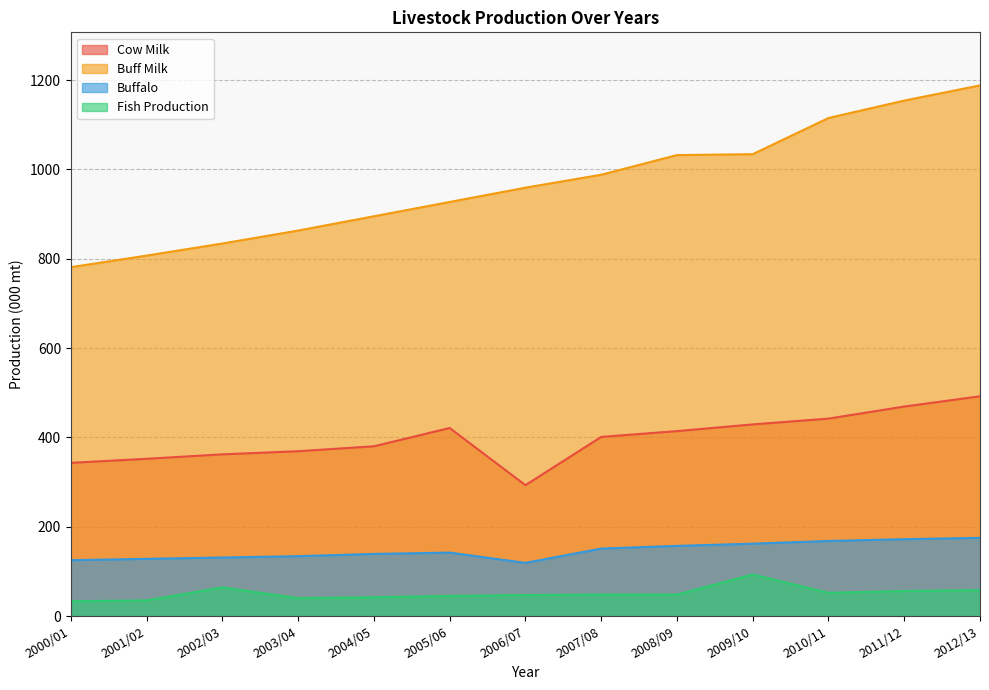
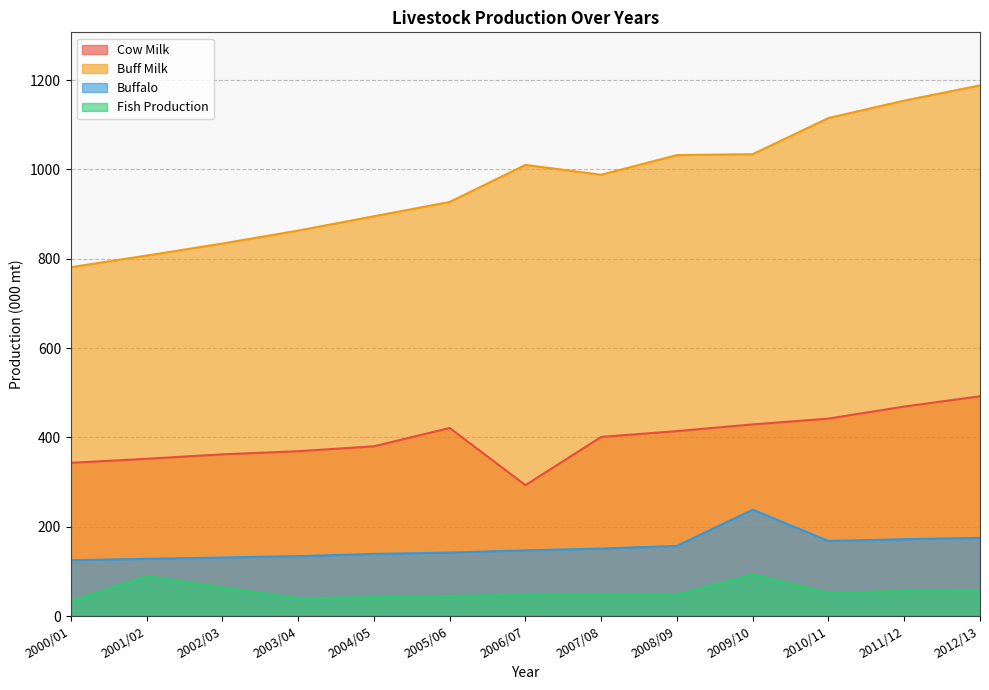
Fish Production, 2001/02: 40 -> 90
Buff Milk, 2006/07: 960 -> 1010
Buffalo, 2006/07: 120 -> 150
Buffalo, 2009/10: 160 -> 240
